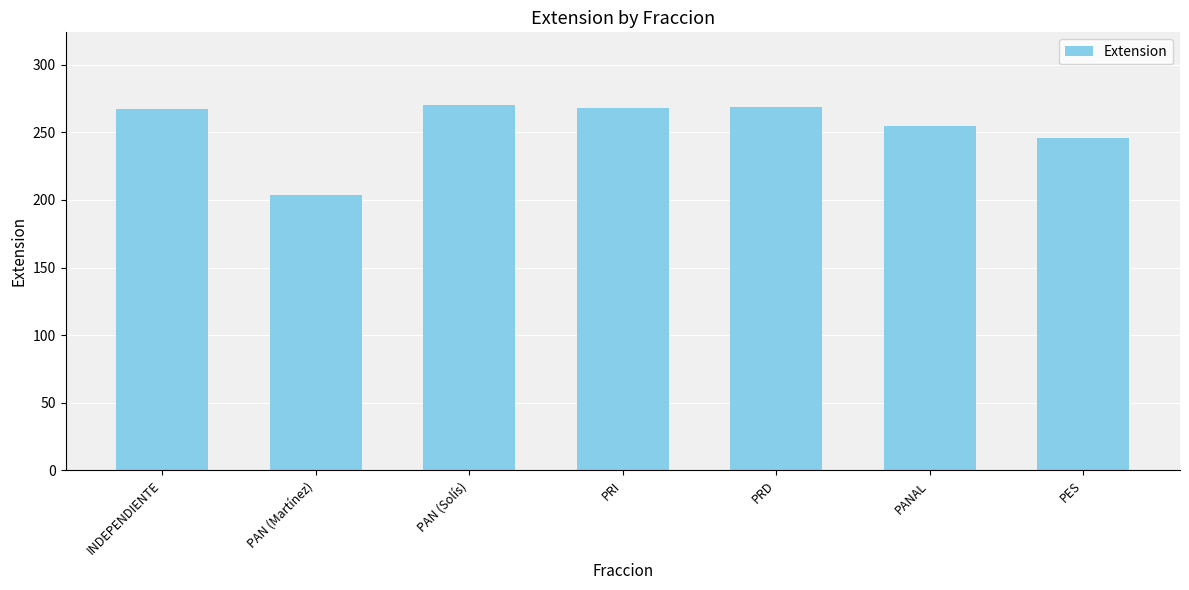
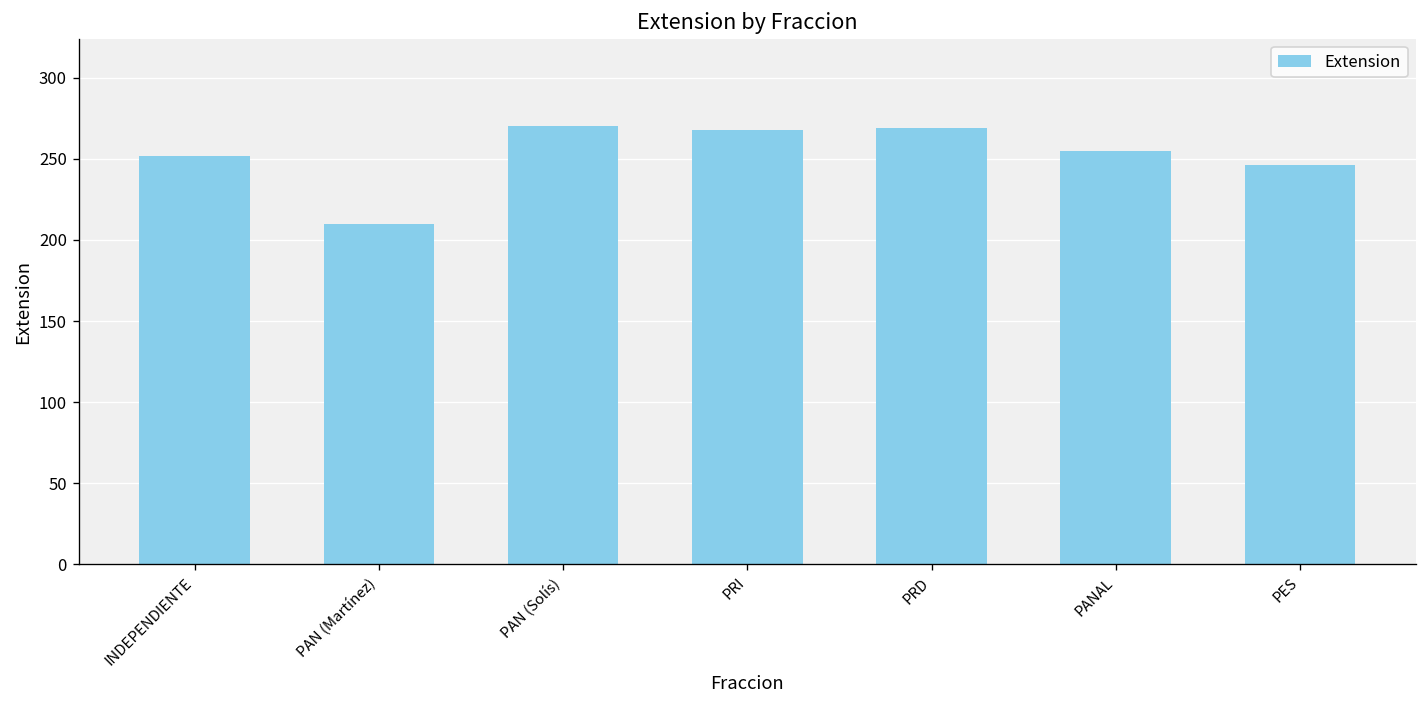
INDEPENDIENTE: 267 -> 252
PAN (Martínez): 204 -> 210
